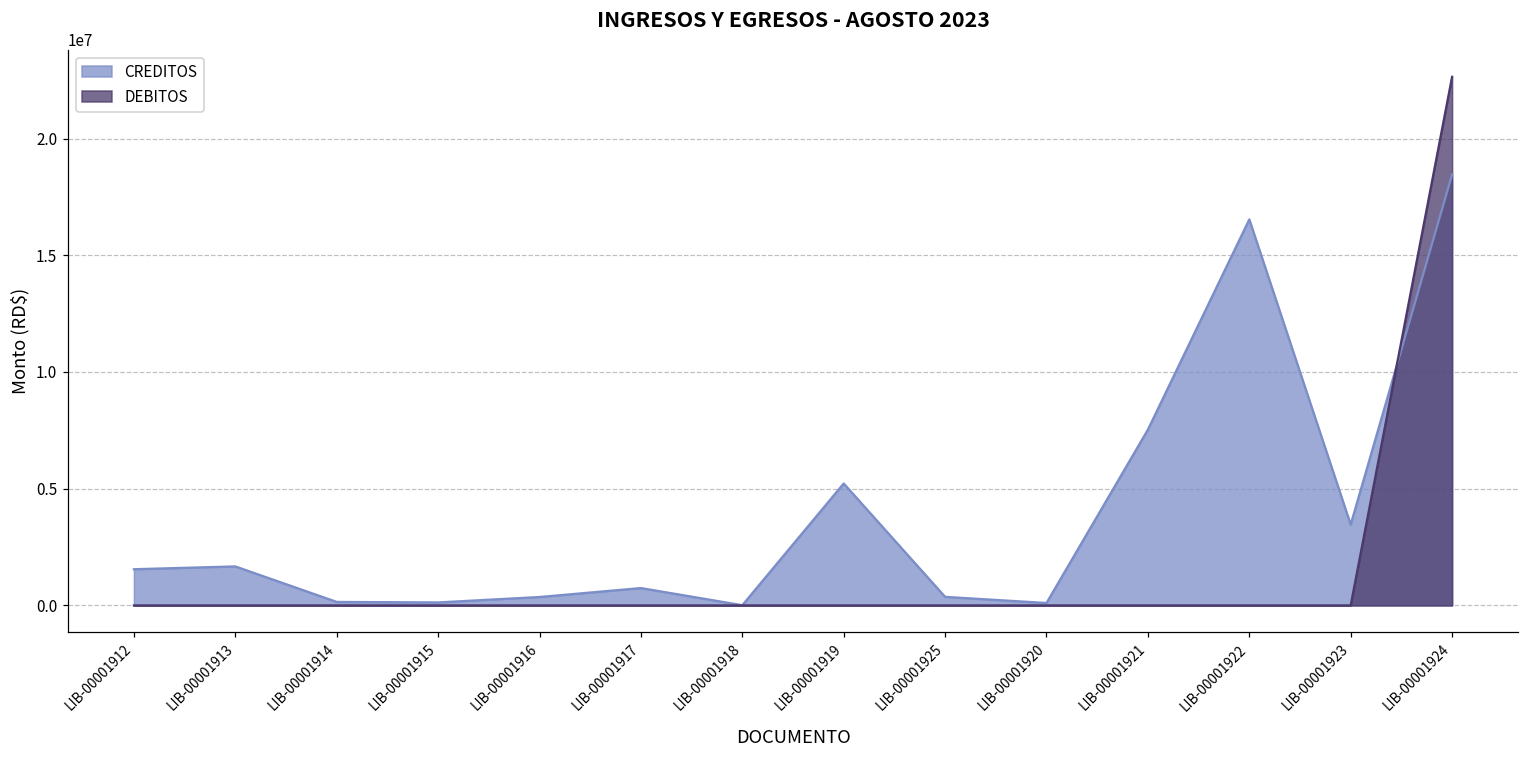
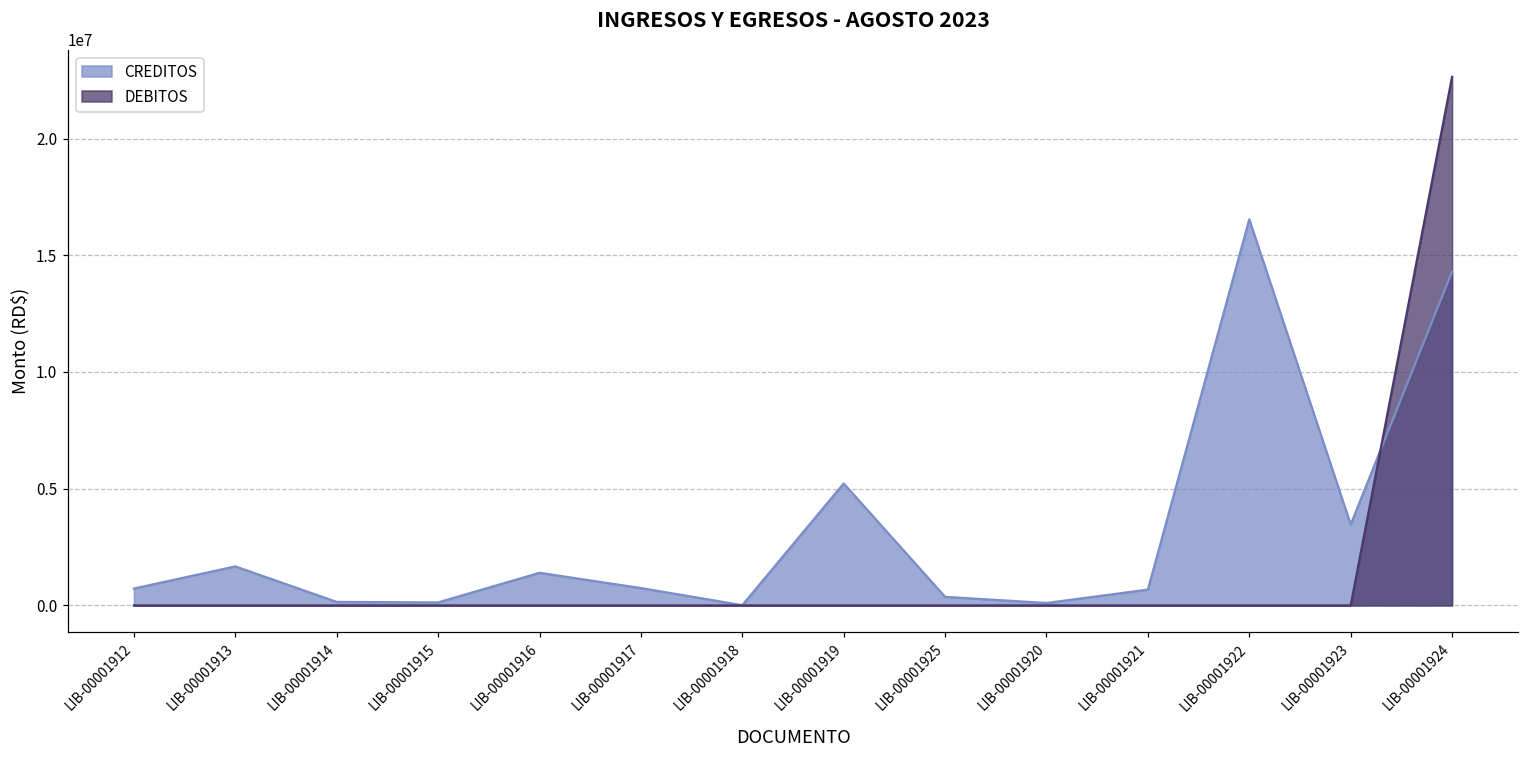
CREDITOS, LIB-00001912: 1600000 -> 700000
CREDITOS, LIB-00001916: 400000 -> 1400000
CREDITOS, LIB-00001921: 7500000 -> 700000
CREDITOS, LIB-00001924: 18500000 -> 14300000
